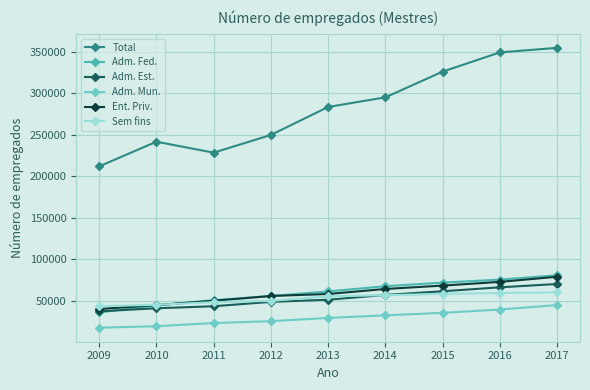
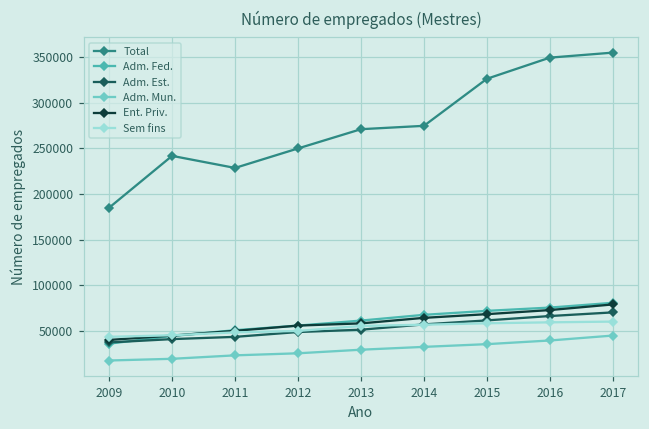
Total, 2009: 210000 -> 180000
Total, 2013: 280000 -> 270000
Total, 2014: 300000 -> 270000
